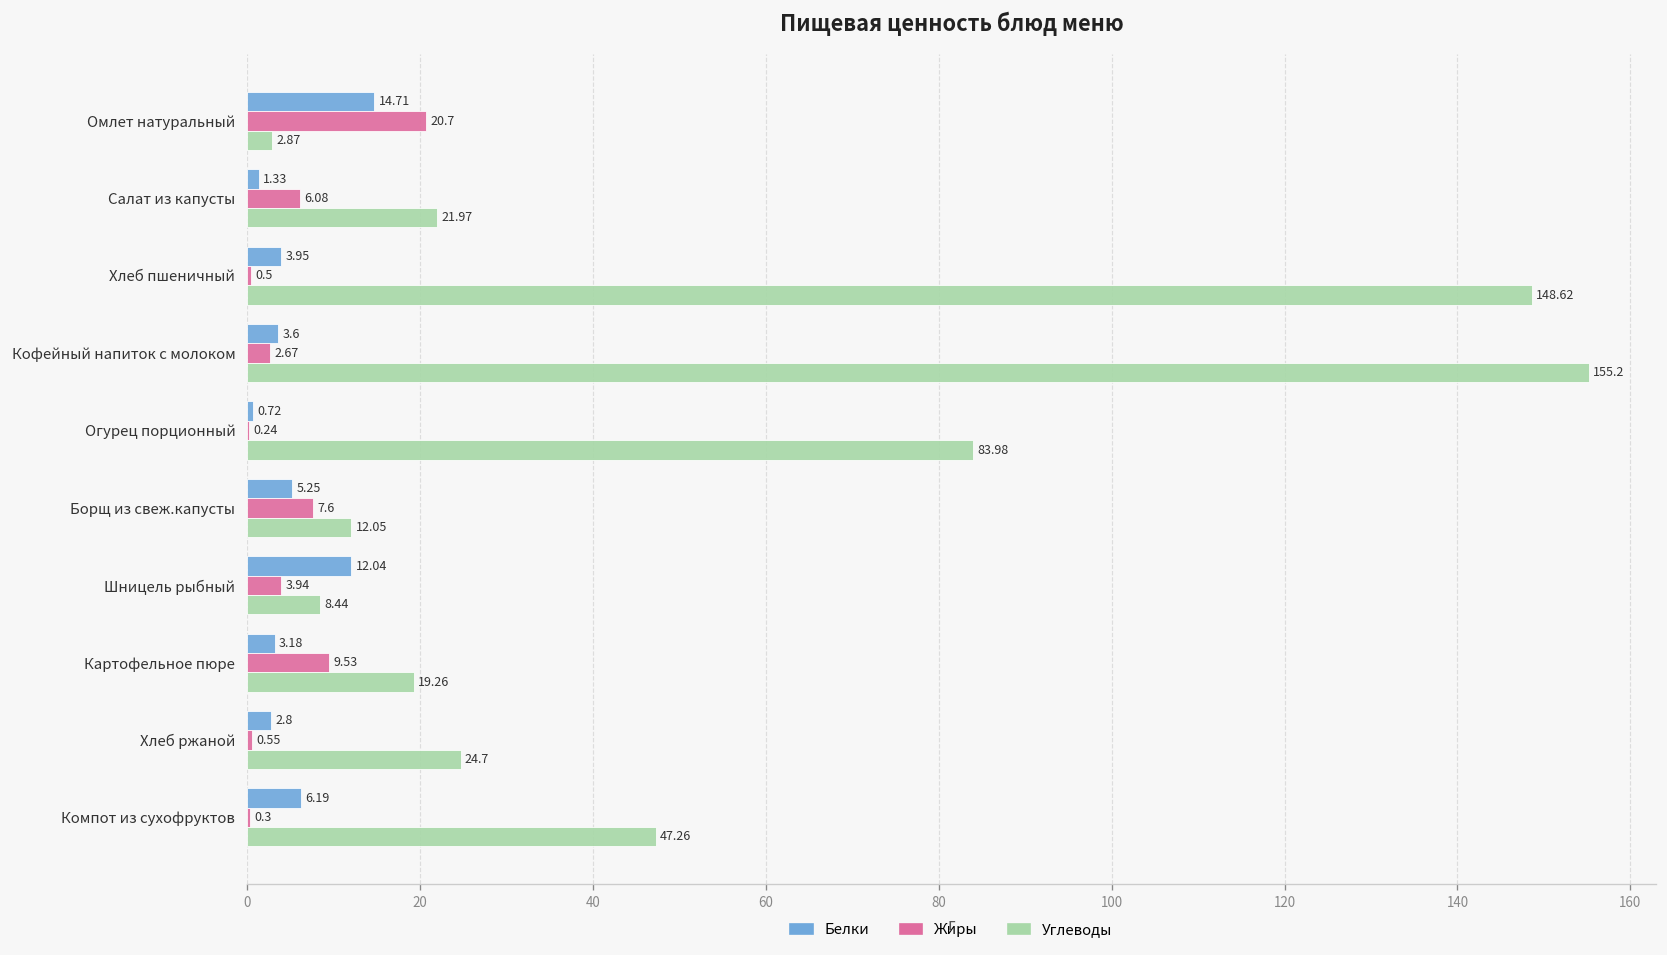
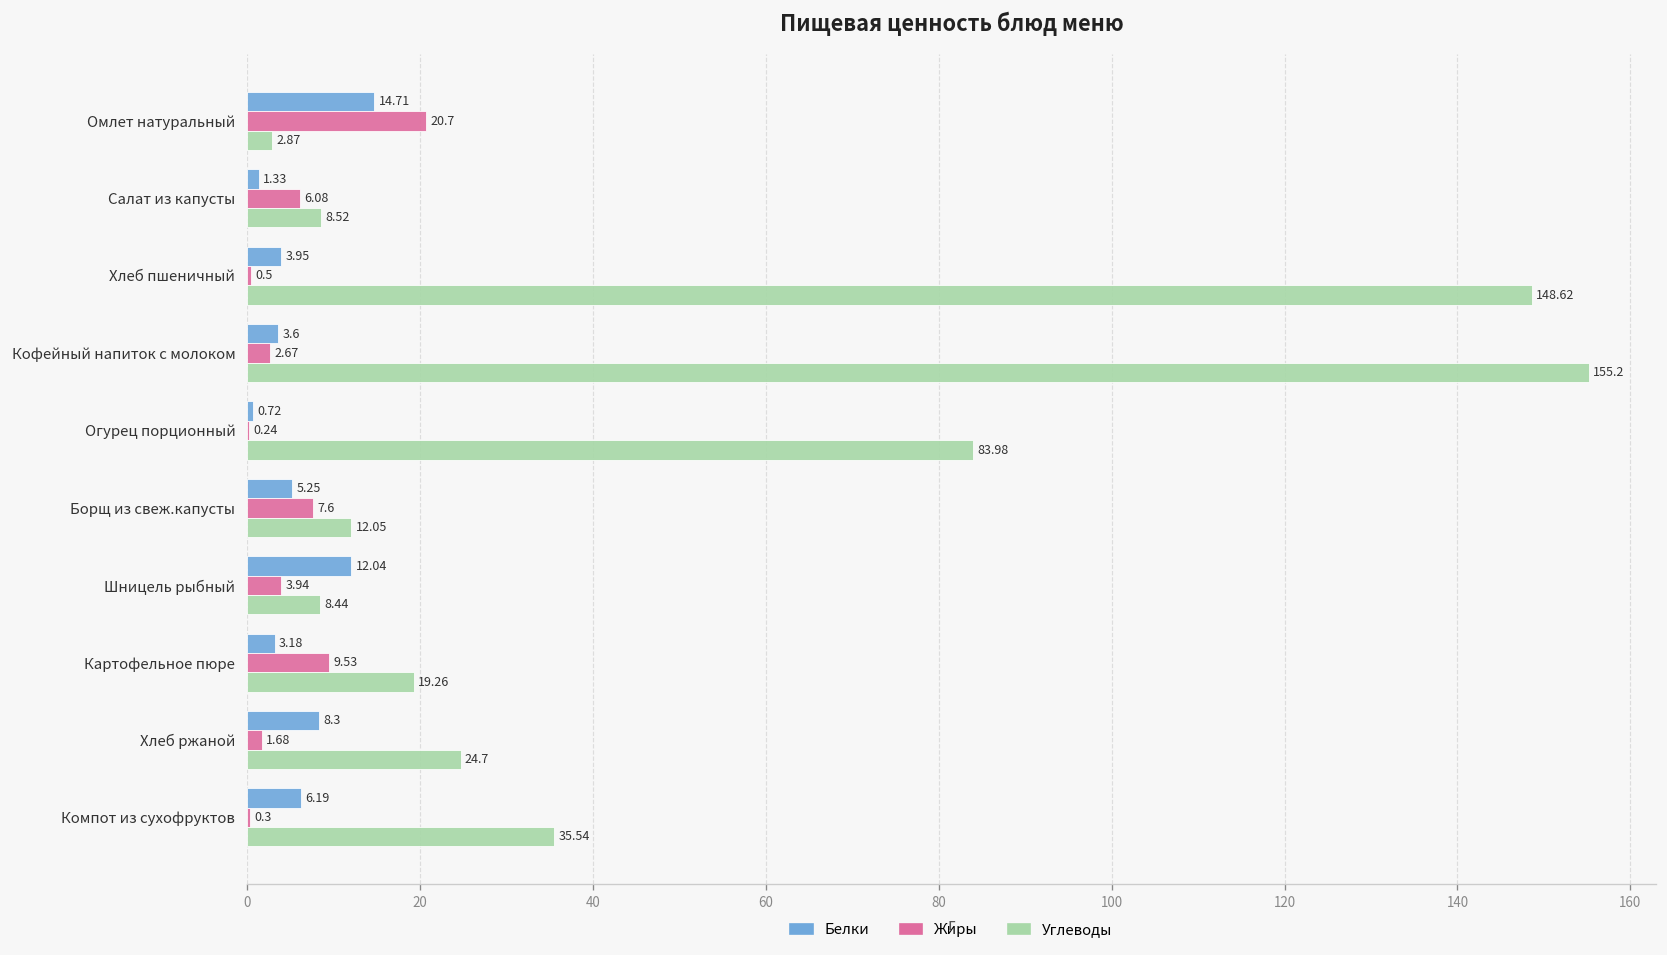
Углеводы, Салат из капусты: 21.97 -> 8.52
Белки, Хлеб ржаной: 2.8 -> 8.3
Жиры, Хлеб ржаной: 0.55 -> 1.68
Углеводы, Компот из сухофруктов: 47.26 -> 35.54
